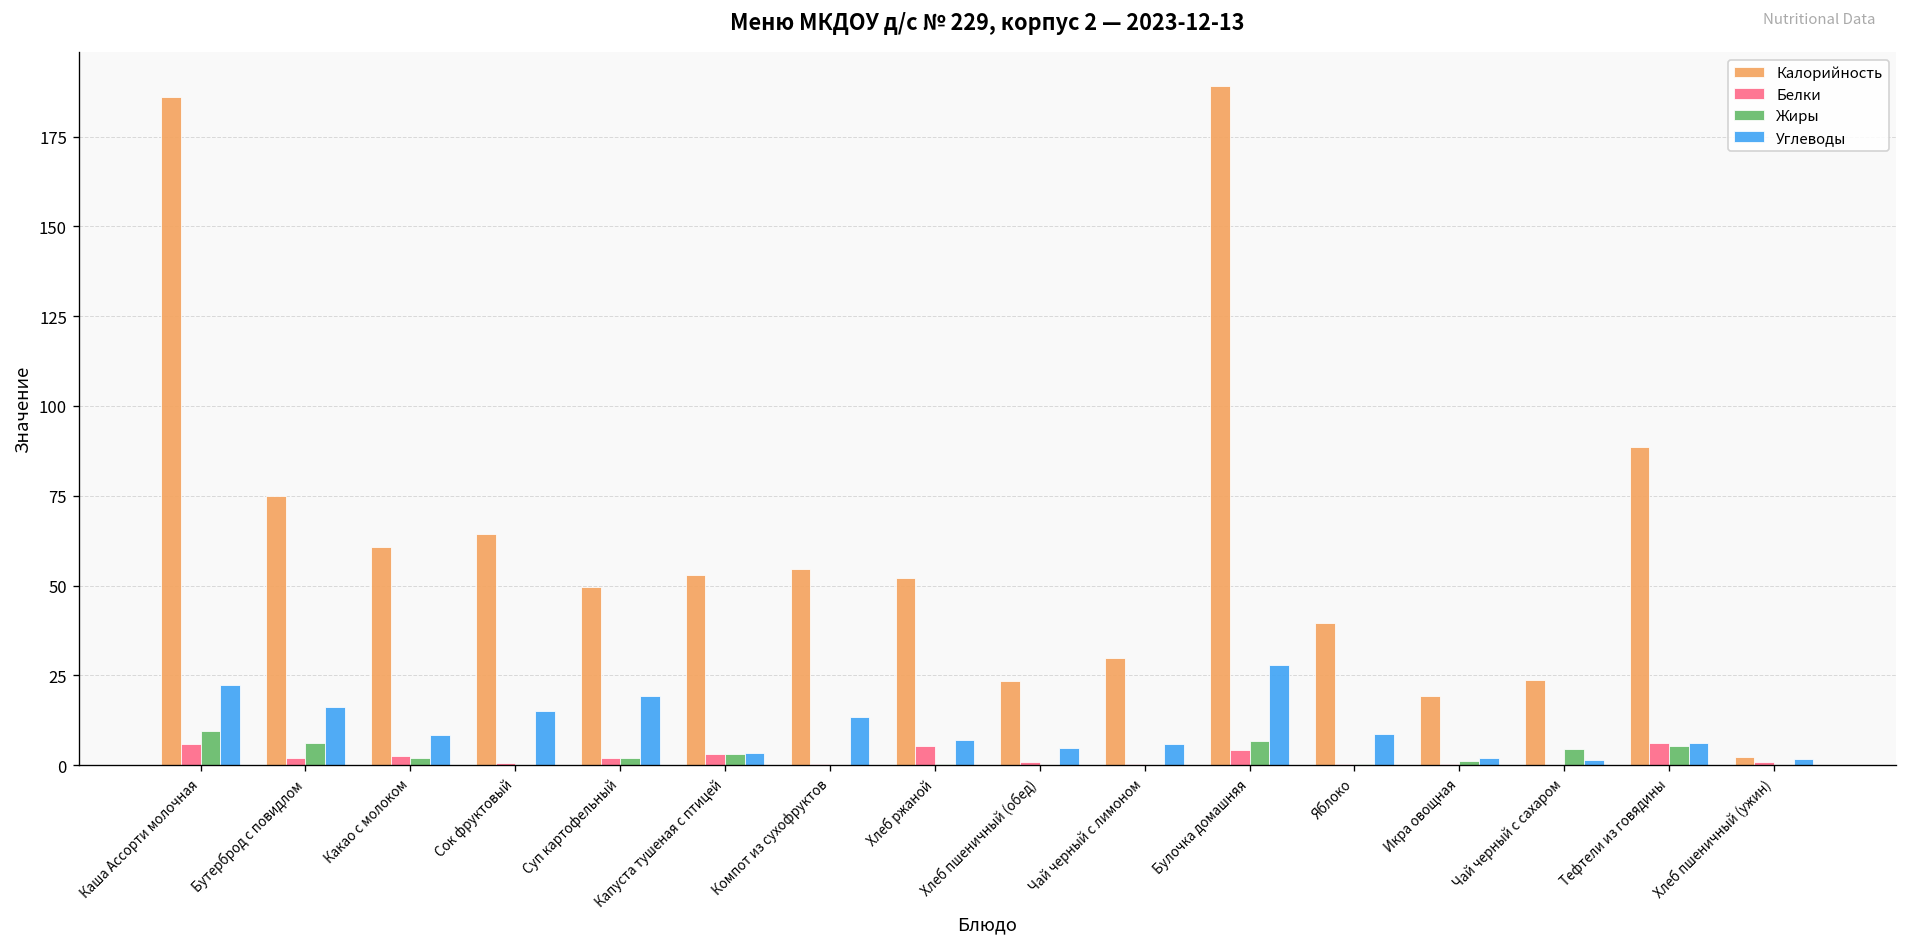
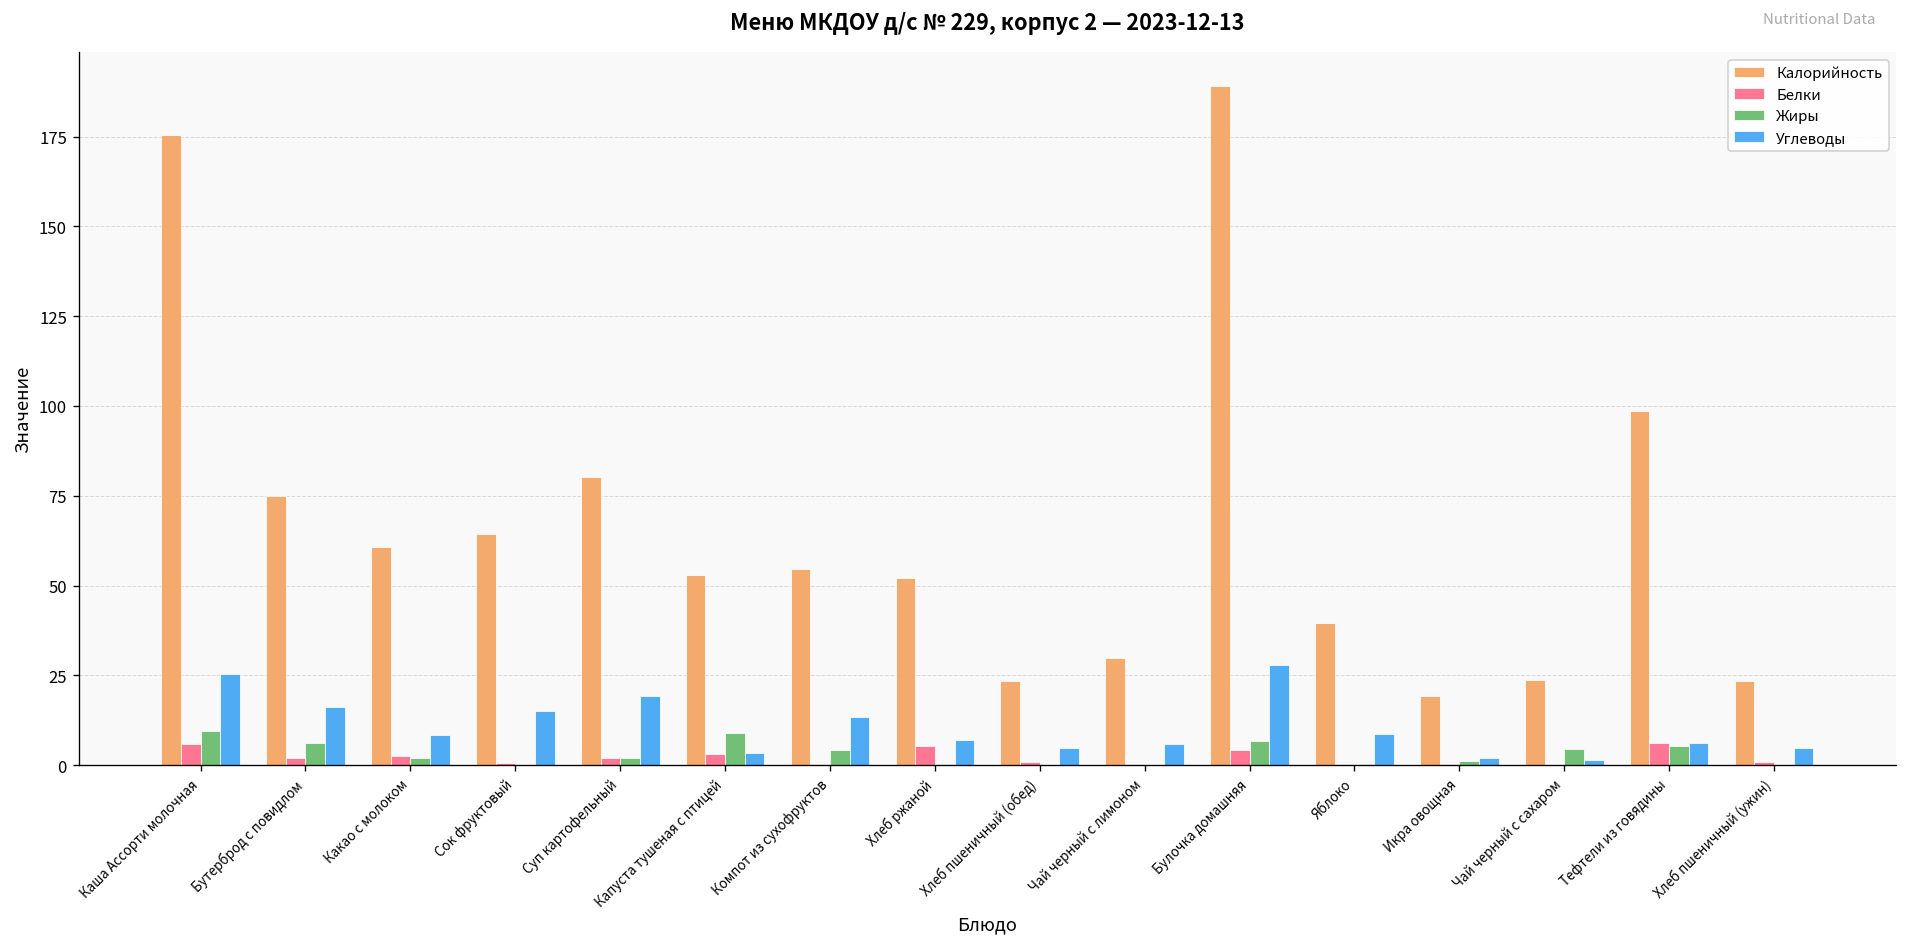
Калорийность, Каша Ассорти молочная: 186 -> 175
Углеводы, Каша Ассорти молочная: 22 -> 25
Калорийность, Суп картофельный: 50 -> 80
Жиры, Капуста тушеная с птицей: 3 -> 9
Жиры, Компот из сухофруктов: 0 -> 4
Калорийность, Тефтели из говядины: 89 -> 99
Калорийность, Хлеб пшеничный (ужин): 2 -> 24
Углеводы, Хлеб пшеничный (ужин): 2 -> 5
